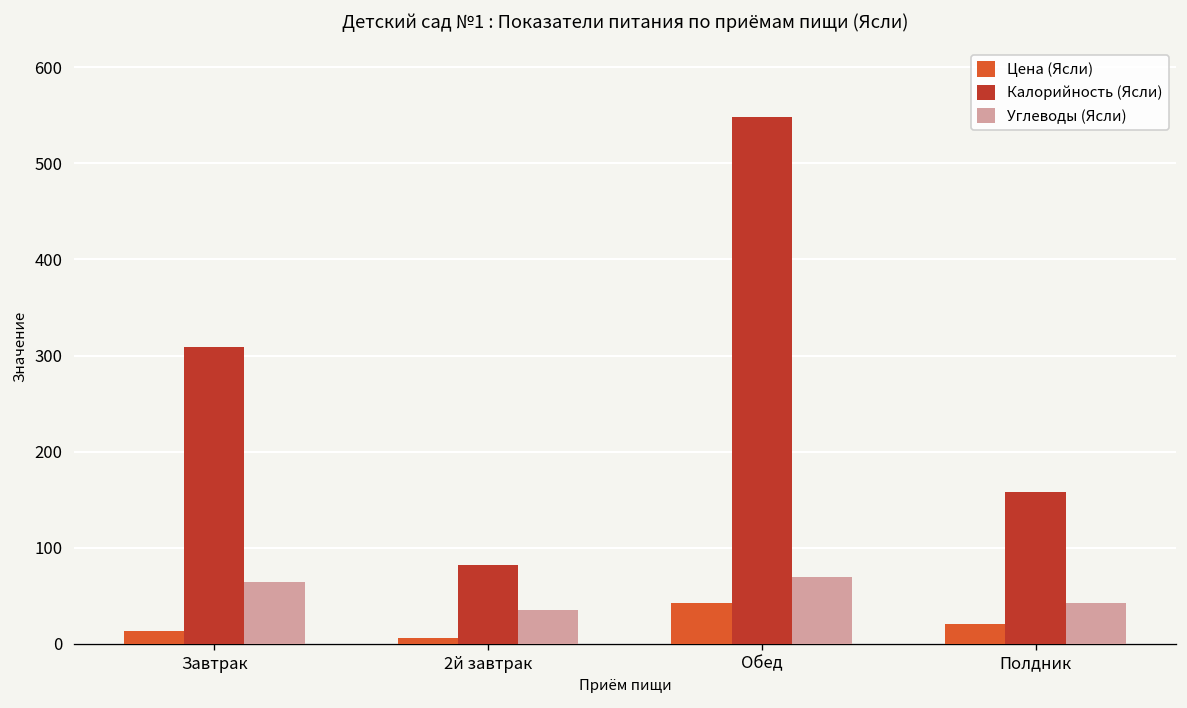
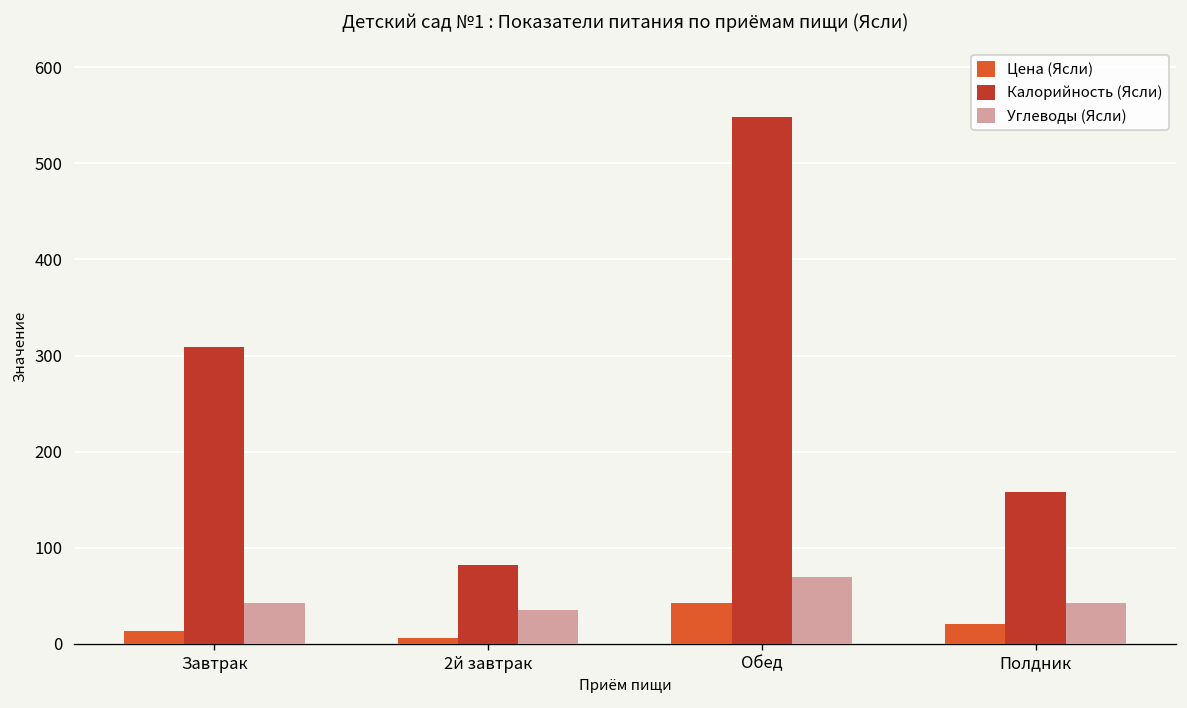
Углеводы (Ясли), Завтрак: 60 -> 40
